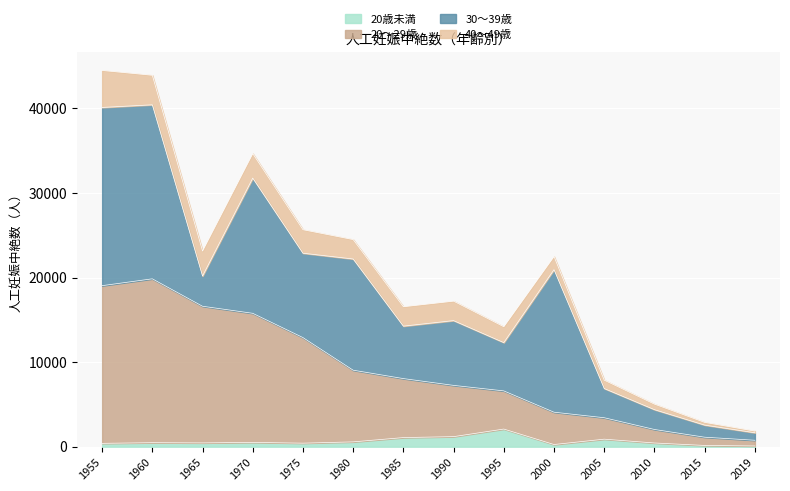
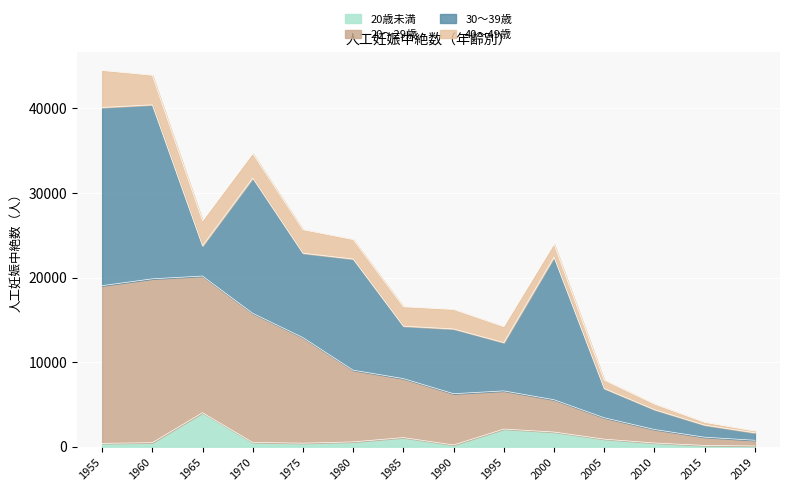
20歳未満, 1965: 0 -> 4000
20歳未満, 1990: 1000 -> 0
20歳未満, 2000: 0 -> 2000
